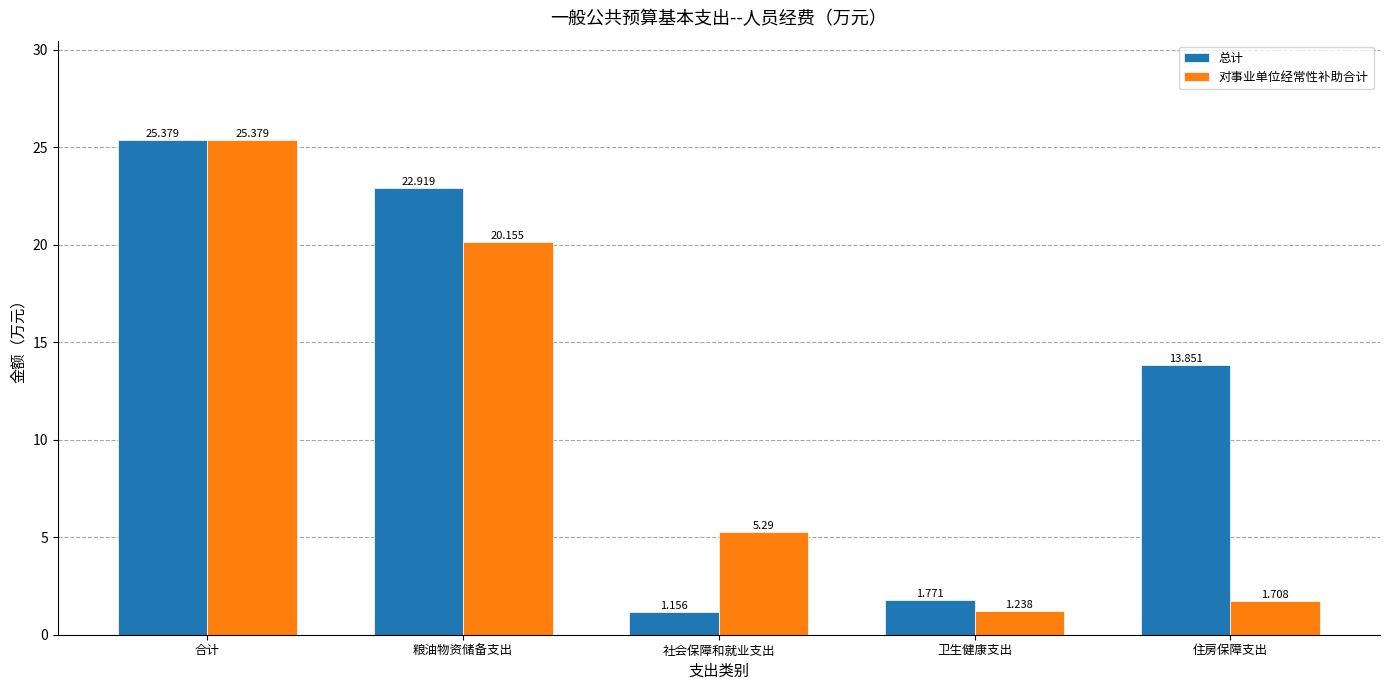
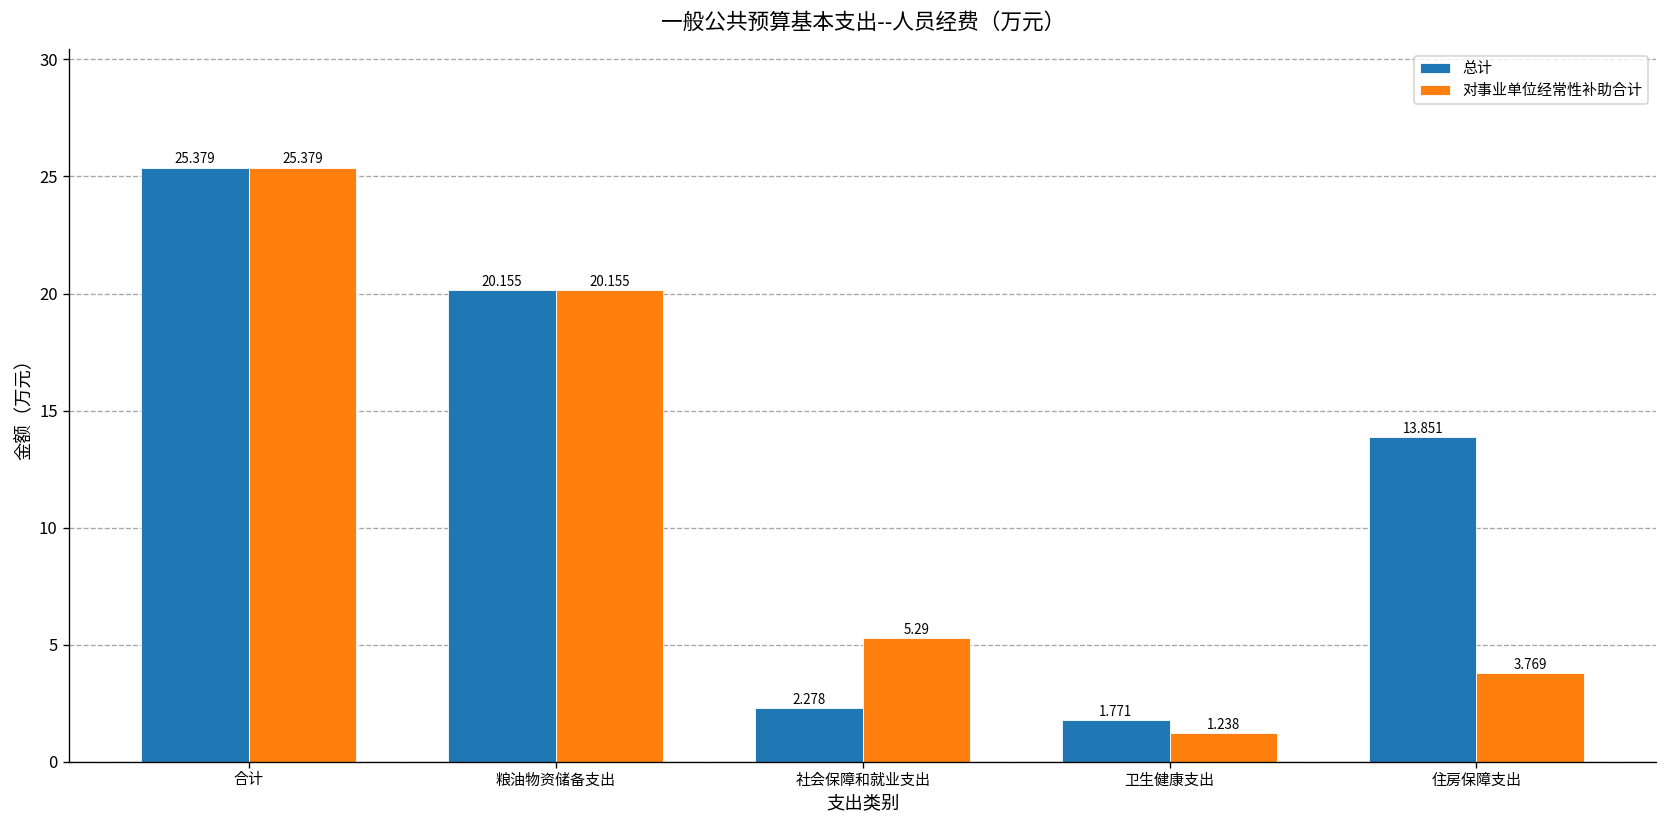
总计, 粮油物资储备支出: 22.919 -> 20.155
总计, 社会保障和就业支出: 1.156 -> 2.278
对事业单位经常性补助合计, 住房保障支出: 1.708 -> 3.769
